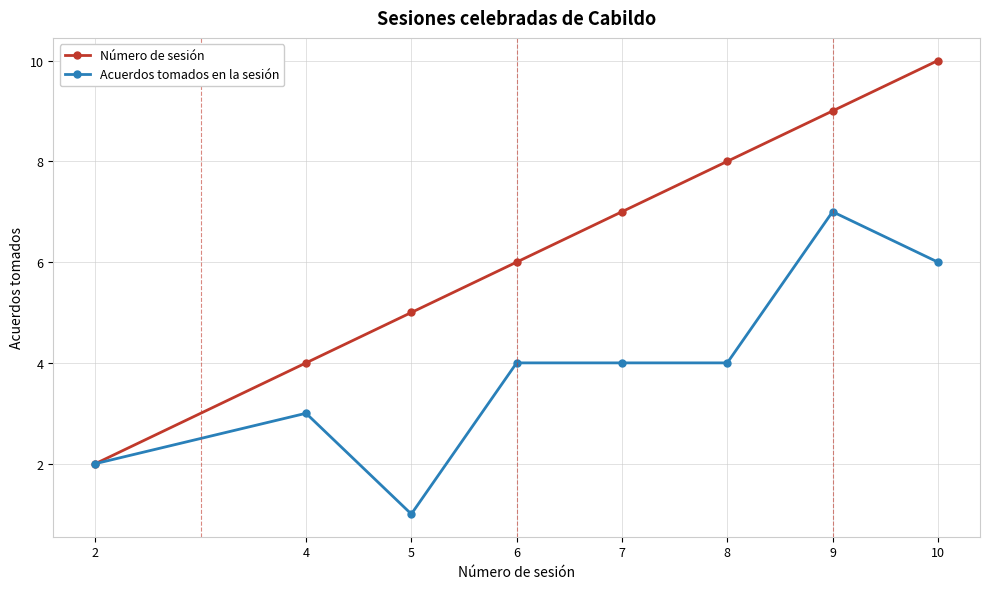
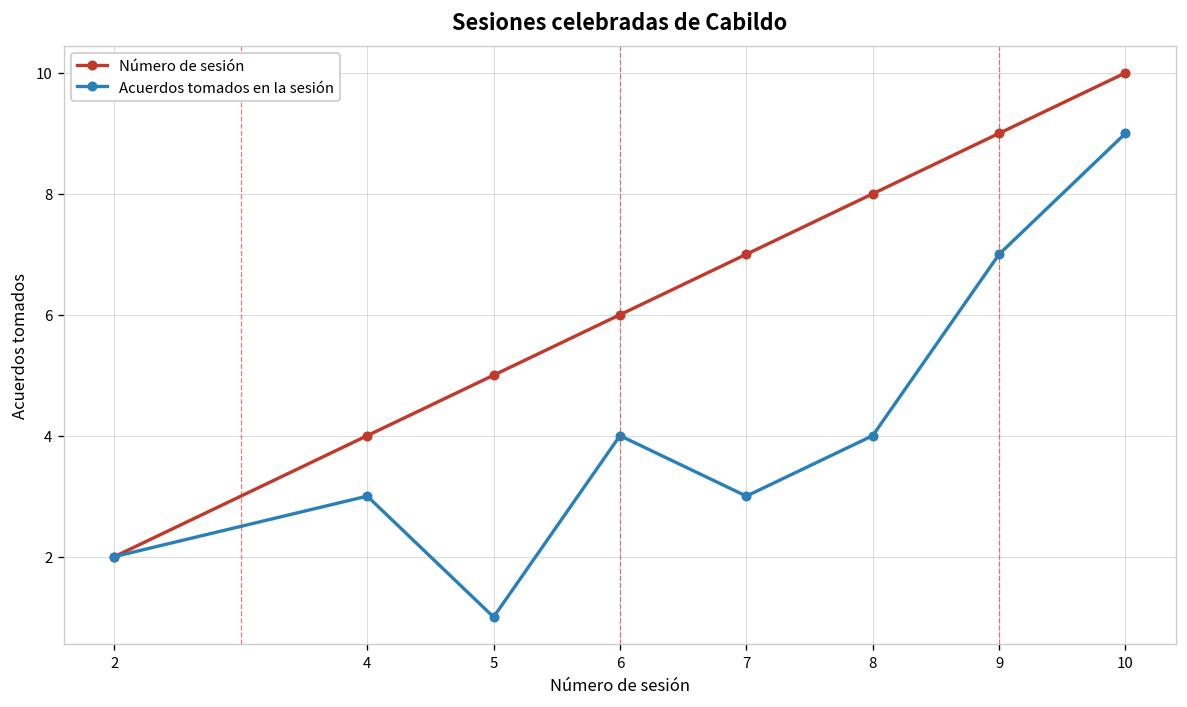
Acuerdos tomados en la sesión, 7: 4 -> 3
Acuerdos tomados en la sesión, 10: 6 -> 9
